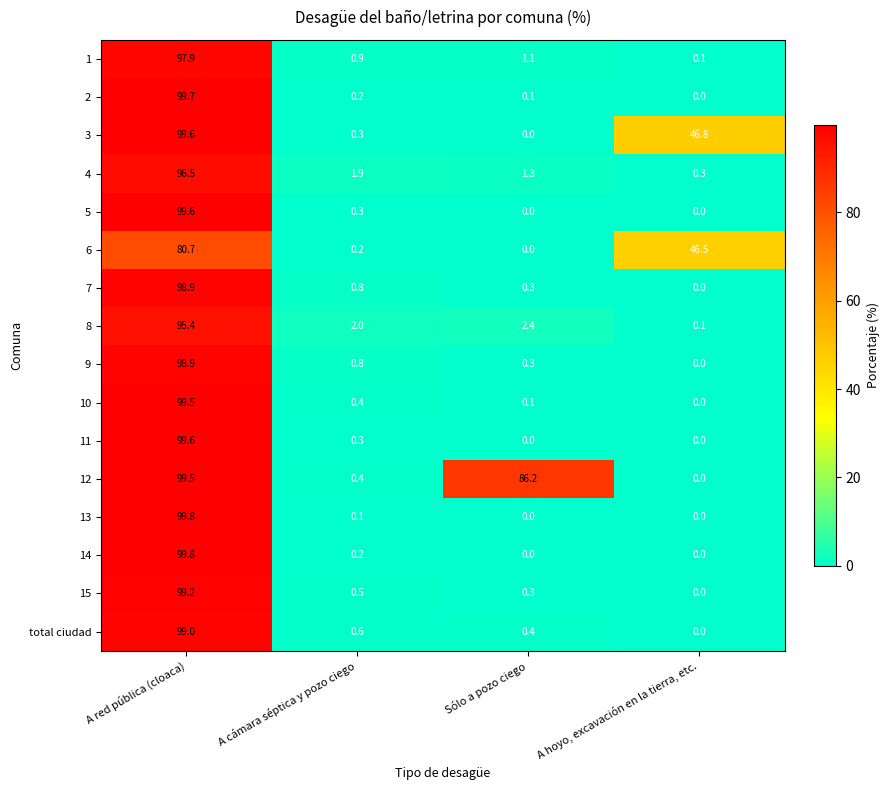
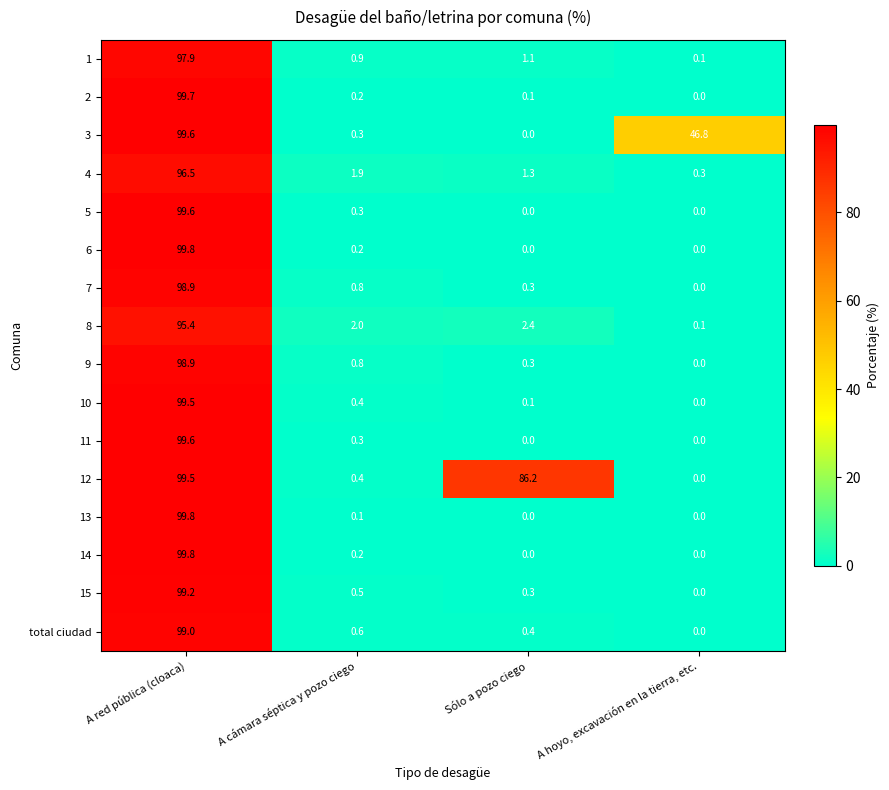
6, A red pública (cloaca): 80.7 -> 99.8
6, A hoyo, excavación en la tierra, etc.: 46.5 -> 0.0
